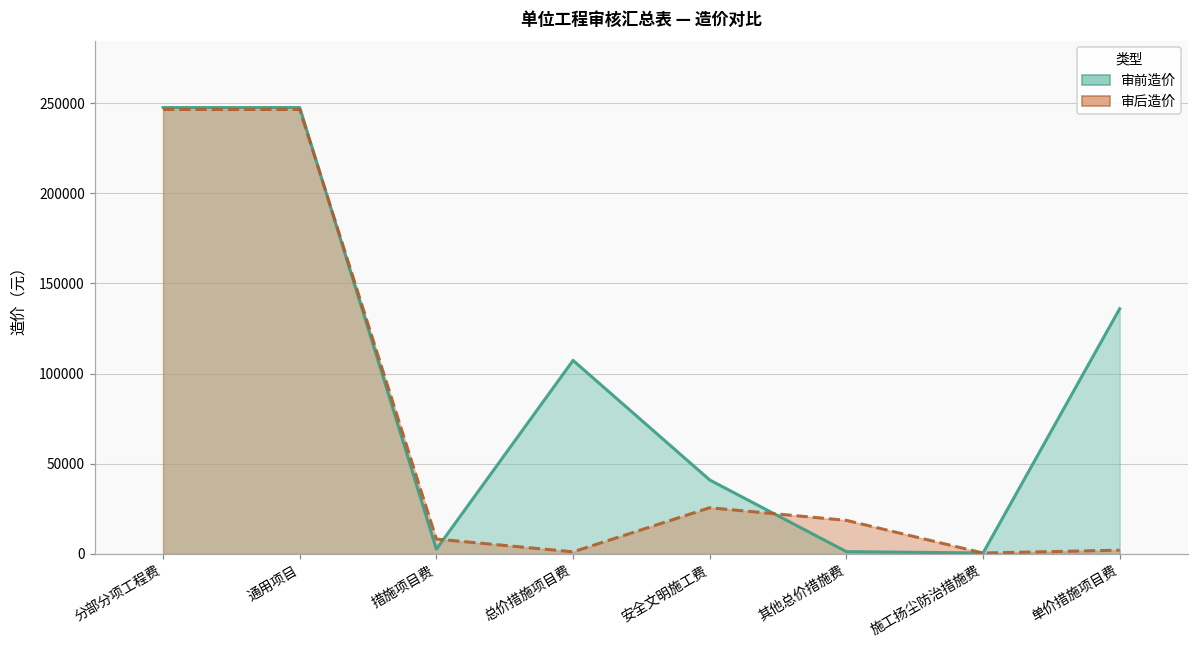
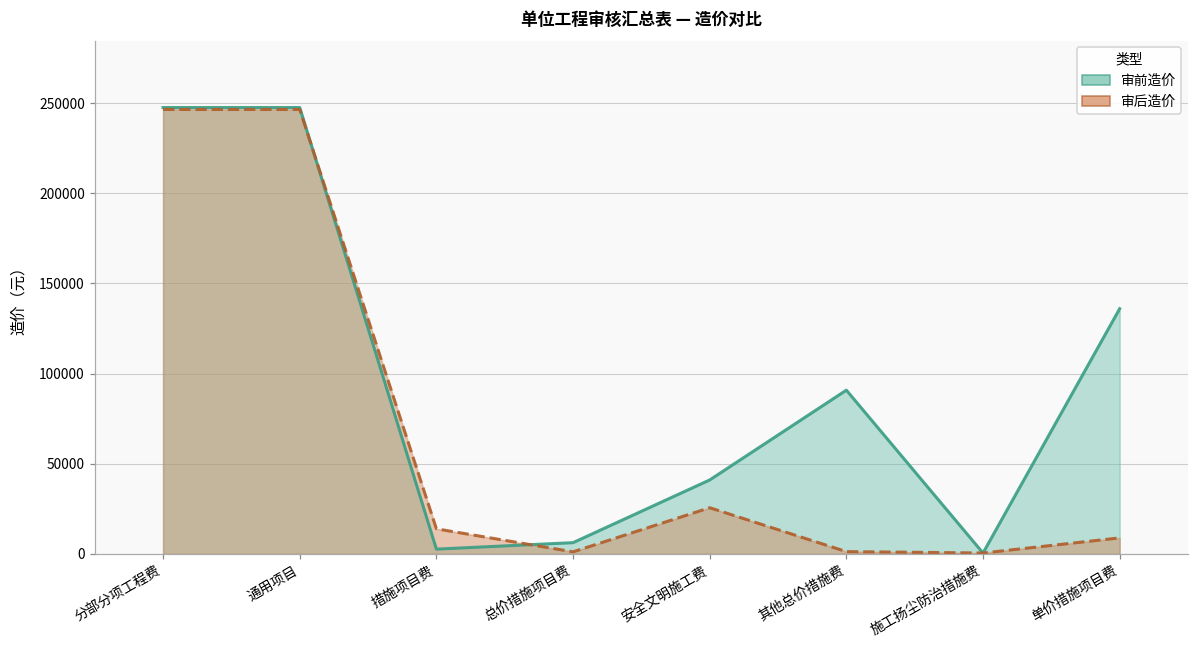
审后造价, 措施项目费: 8000 -> 14000
审前造价, 总价措施项目费: 107000 -> 6000
审前造价, 其他总价措施费: 1000 -> 91000
审后造价, 其他总价措施费: 19000 -> 1000
审后造价, 单价措施项目费: 2000 -> 9000
